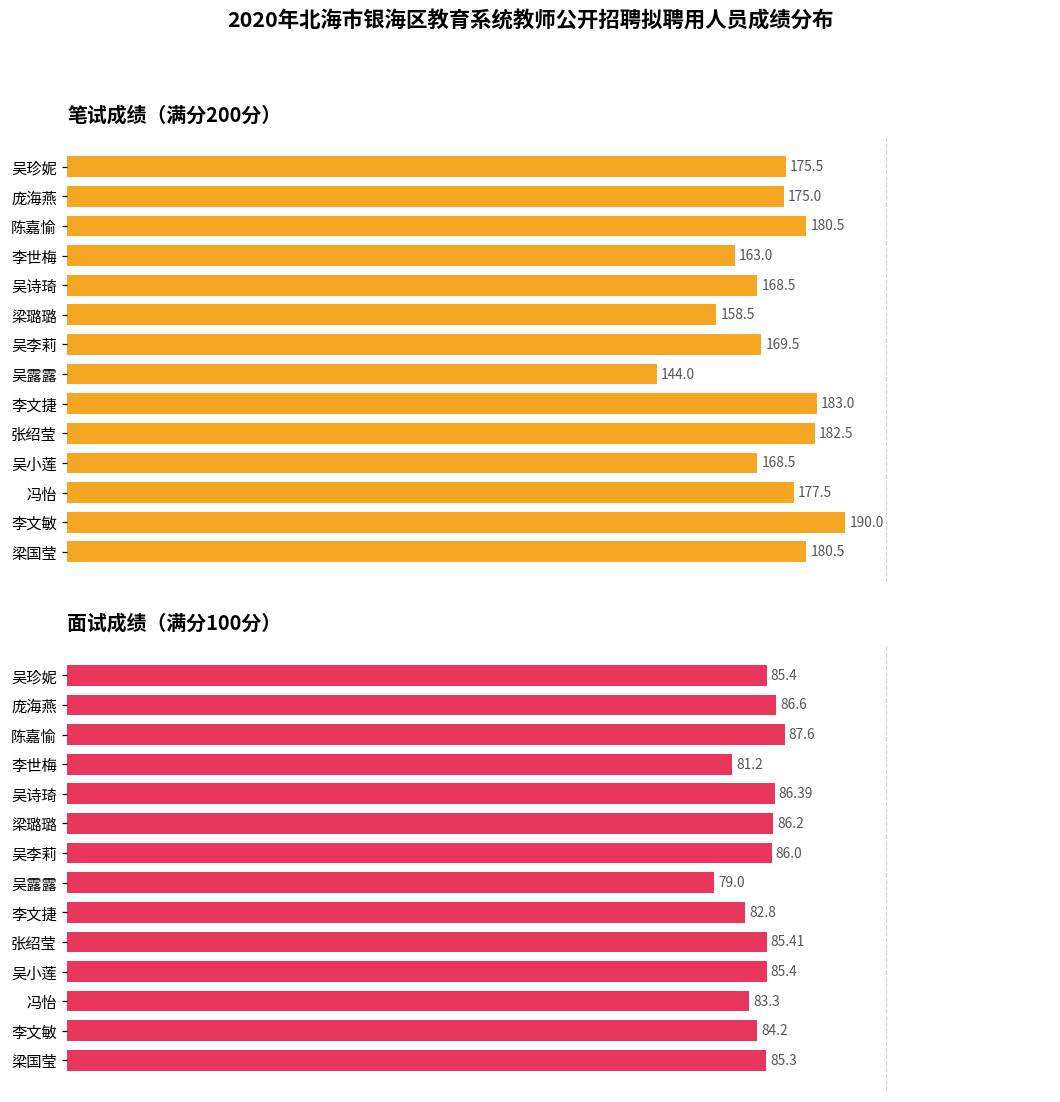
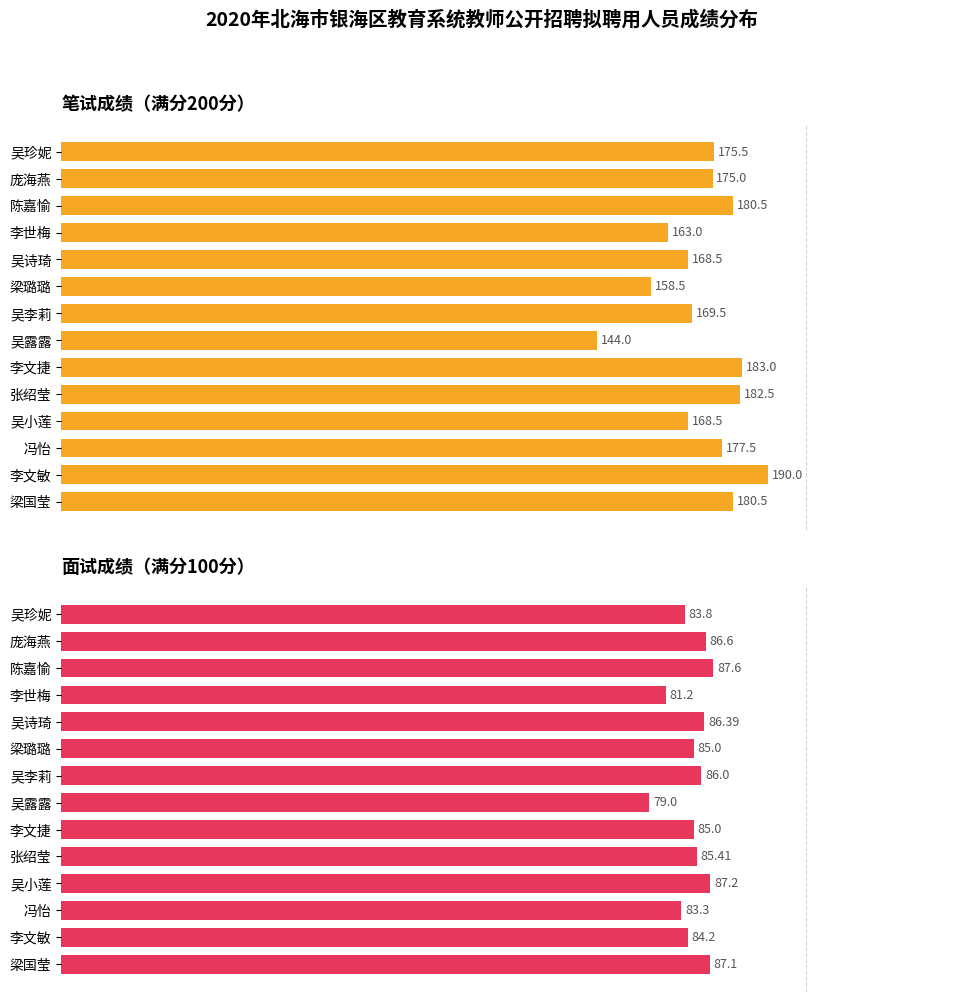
面试成绩（满分100分）, 吴珍妮: 85.4 -> 83.8
面试成绩（满分100分）, 梁璐璐: 86.2 -> 85.0
面试成绩（满分100分）, 李文捷: 82.8 -> 85.0
面试成绩（满分100分）, 吴小莲: 85.4 -> 87.2
面试成绩（满分100分）, 梁国莹: 85.3 -> 87.1
